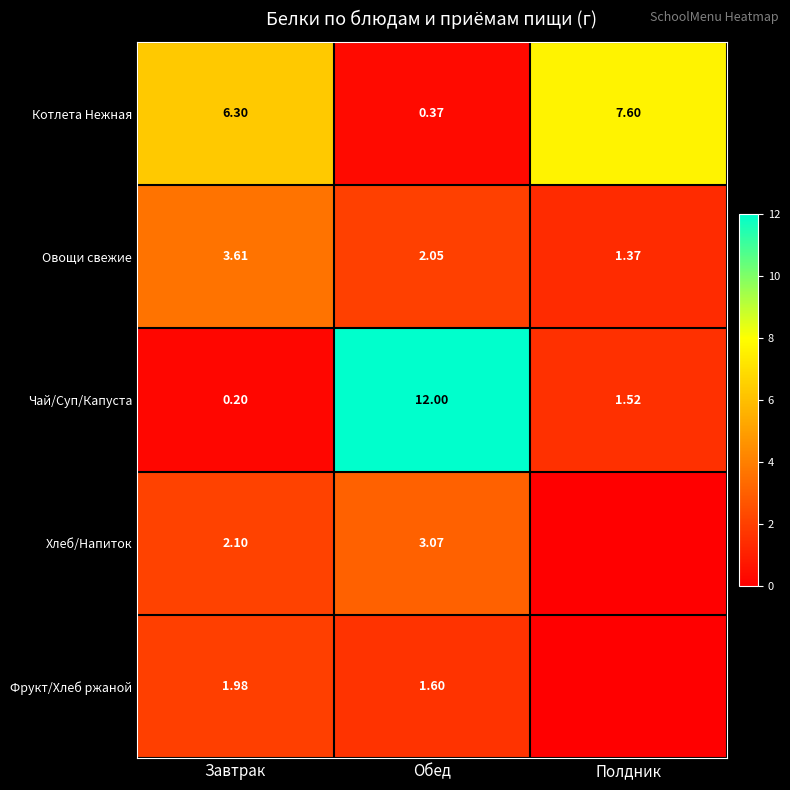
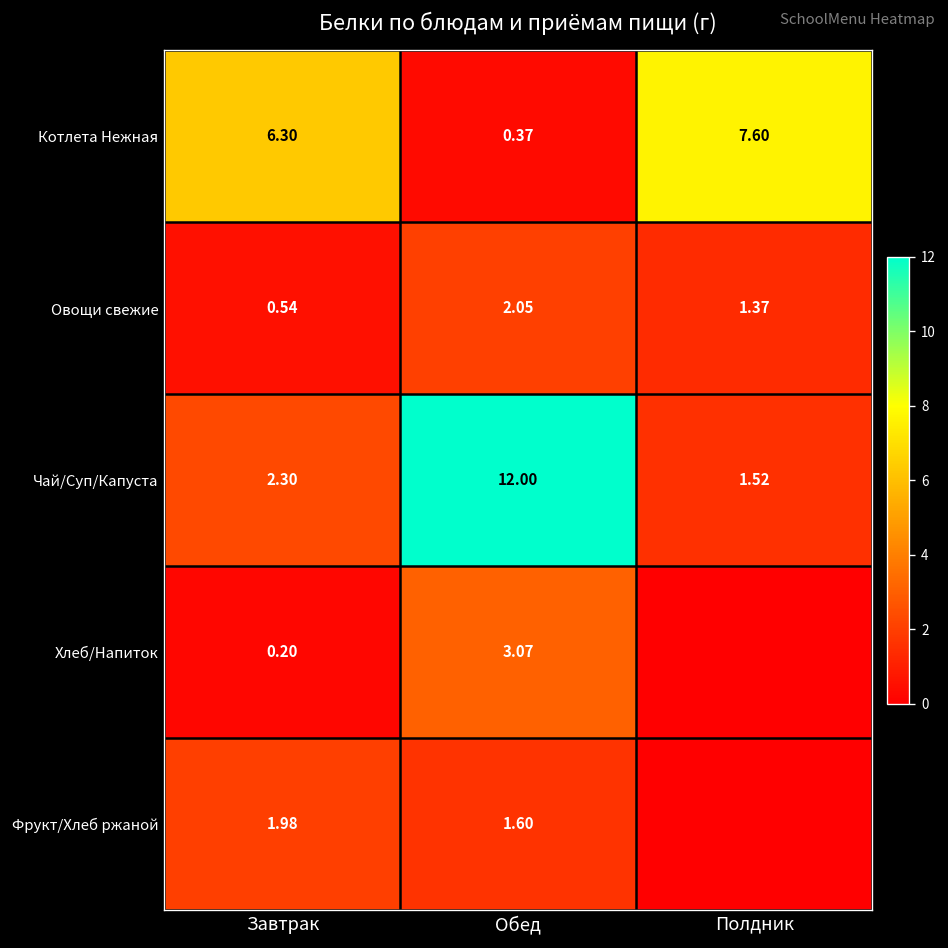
Овощи свежие, Завтрак: 3.61 -> 0.54
Чай/Суп/Капуста, Завтрак: 0.20 -> 2.30
Хлеб/Напиток, Завтрак: 2.10 -> 0.20
